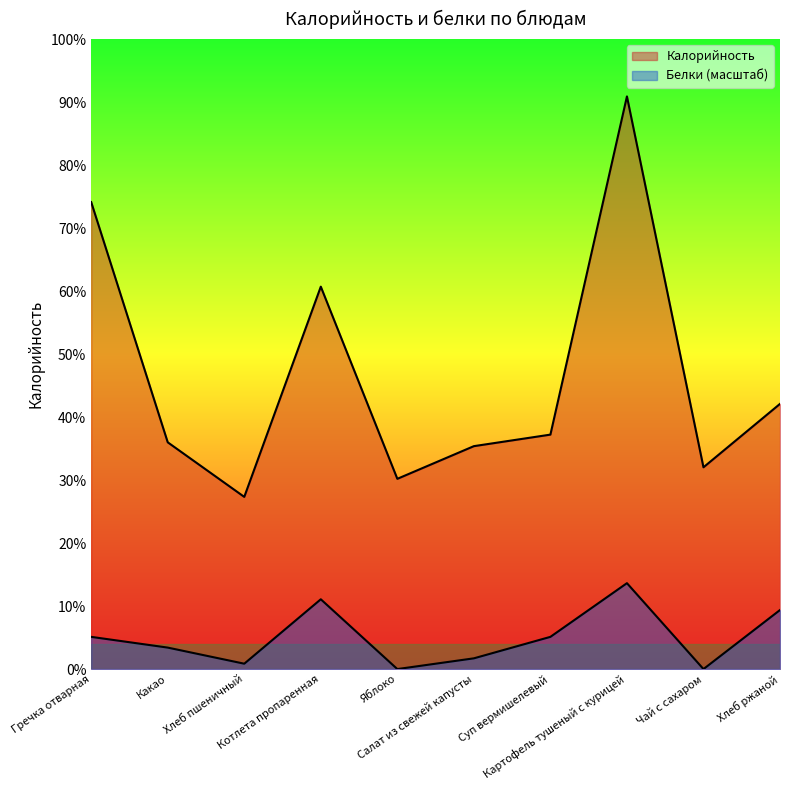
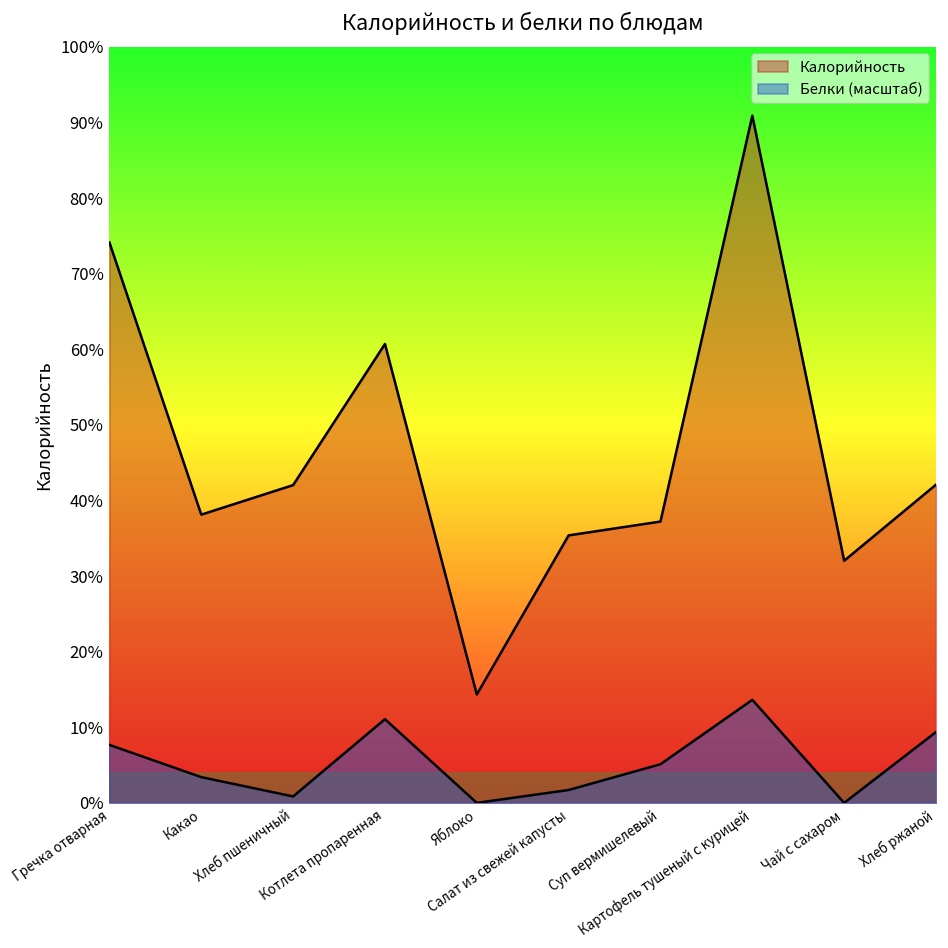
Белки (масштаб), Гречка отварная: 5% -> 8%
Калорийность, Какао: 36% -> 38%
Калорийность, Хлеб пшеничный: 27% -> 42%
Калорийность, Яблоко: 30% -> 14%
